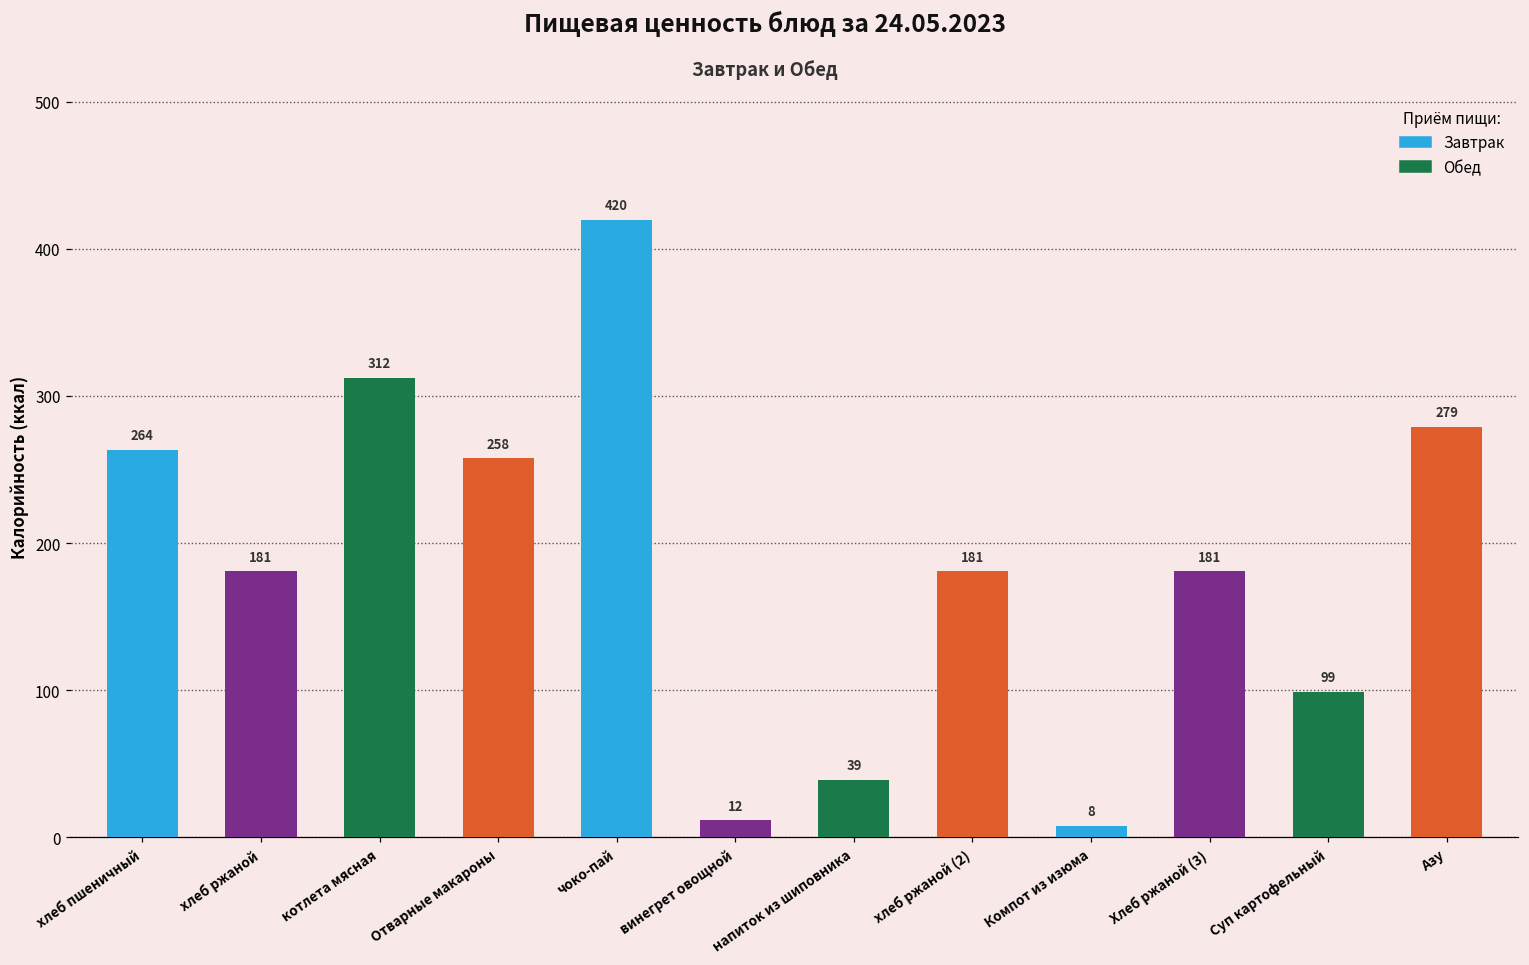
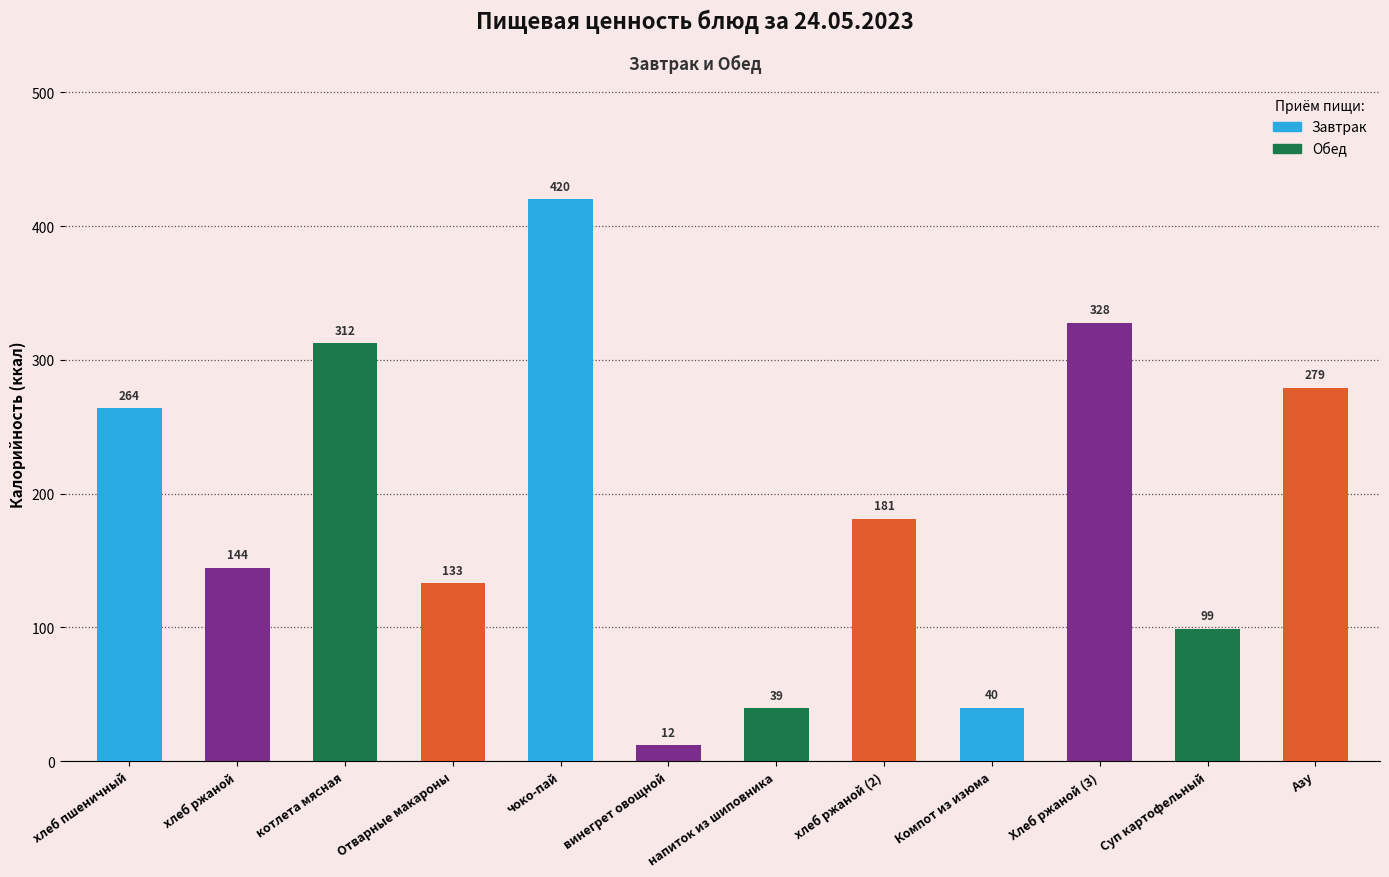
хлеб ржаной: 181 -> 144
Отварные макароны: 258 -> 133
Компот из изюма: 8 -> 40
Хлеб ржаной (3): 181 -> 328
